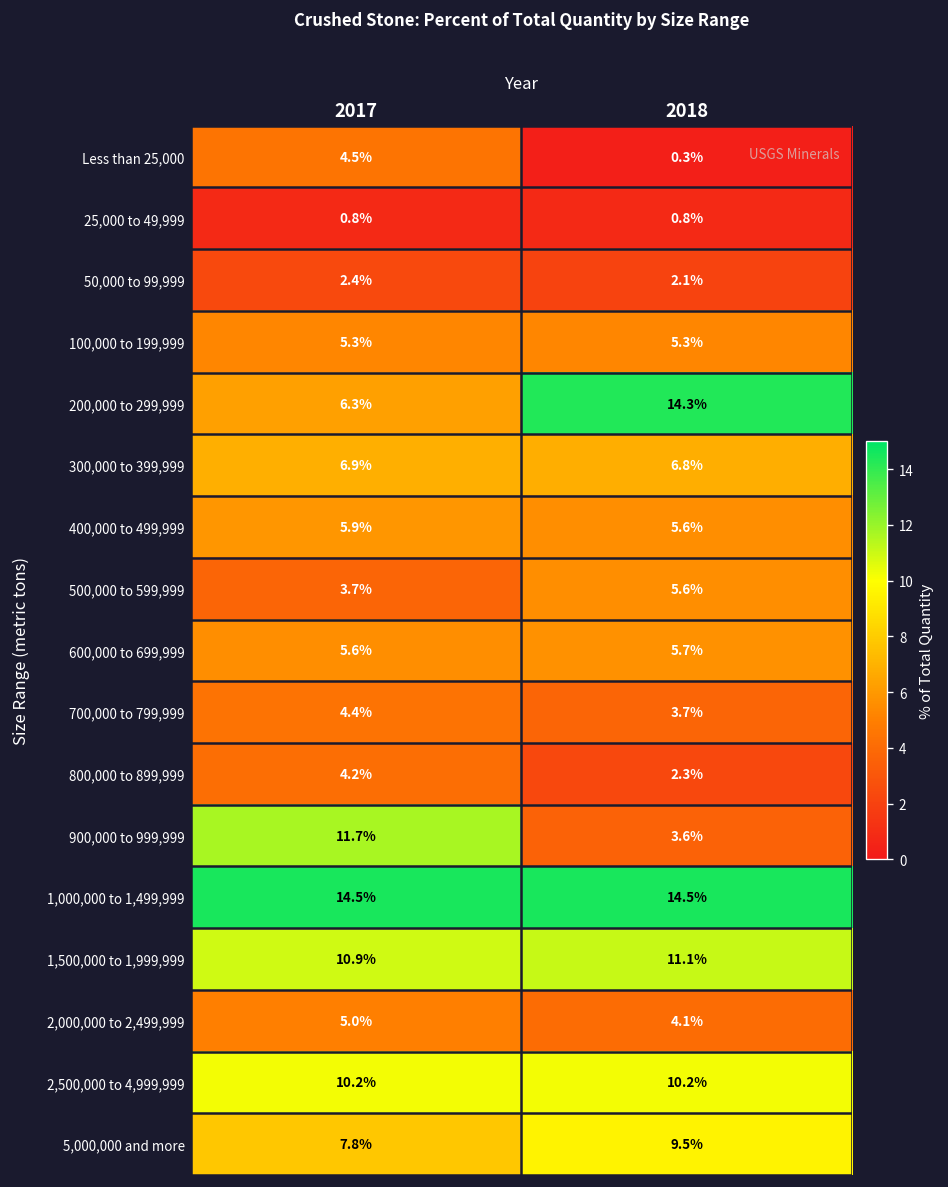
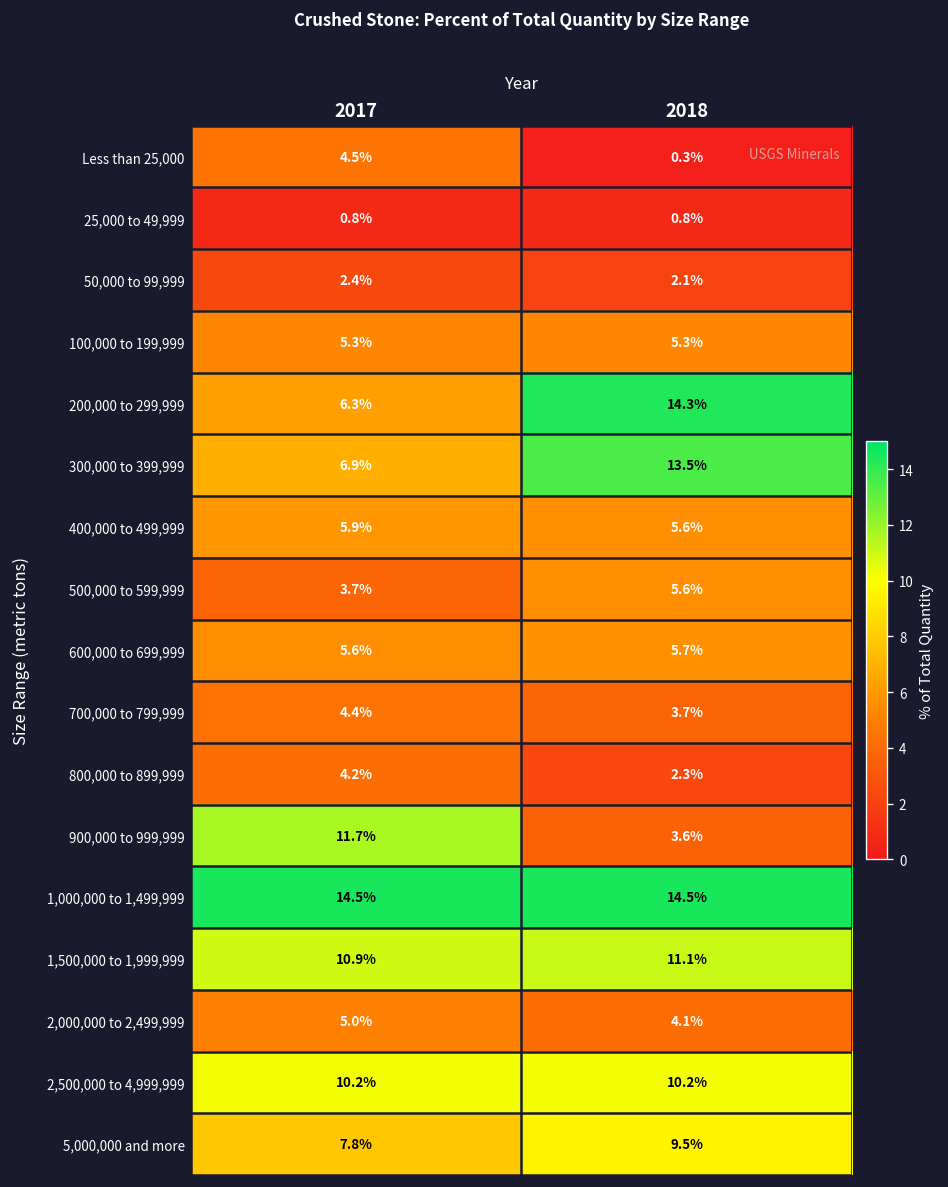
300,000 to 399,999, 2018: 6.8% -> 13.5%
